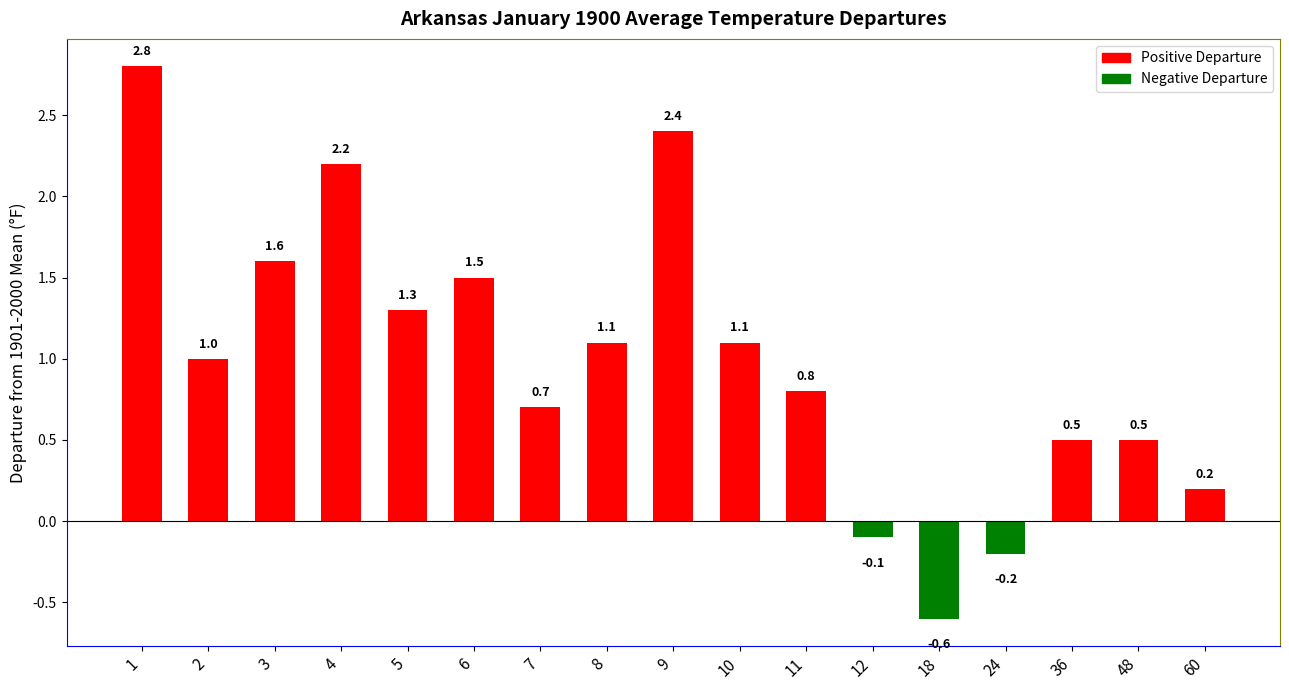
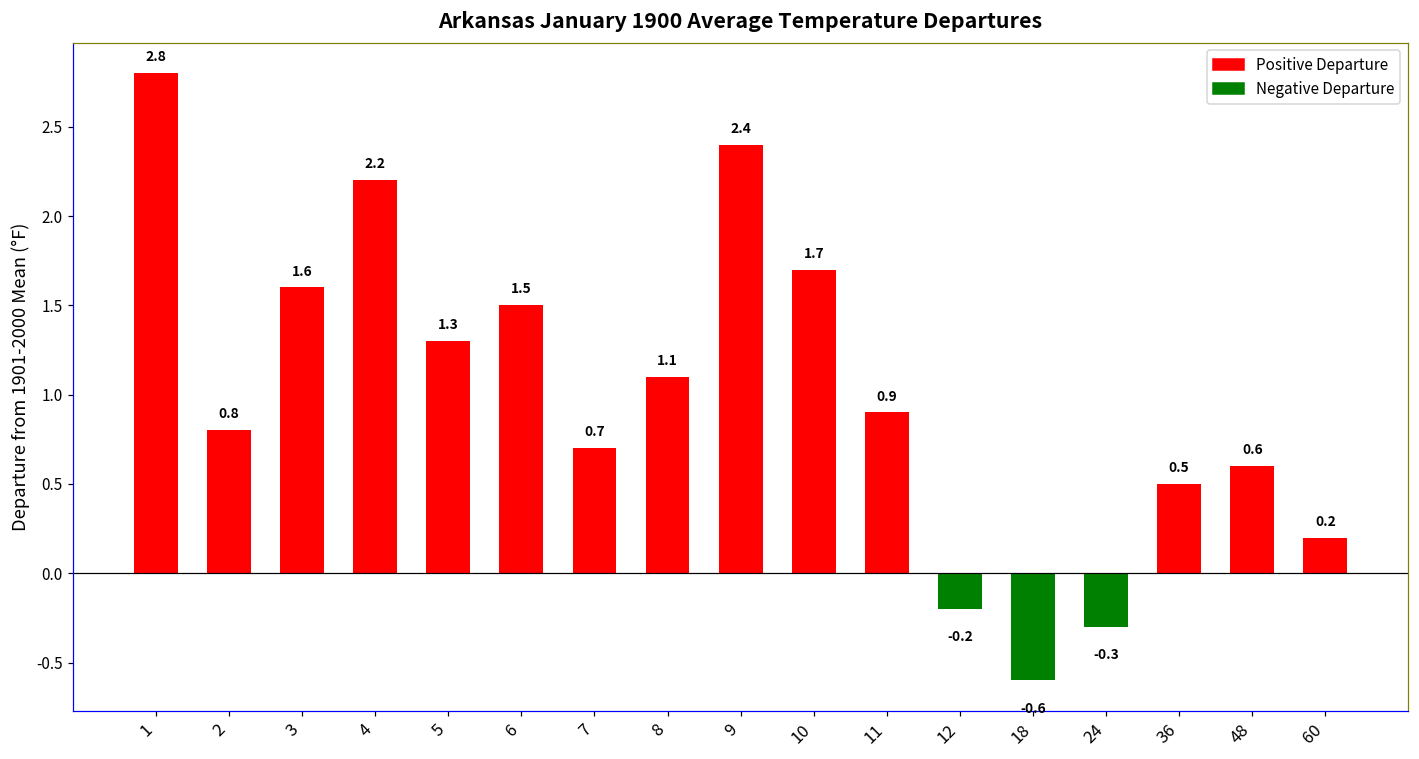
2: 1.0 -> 0.8
10: 1.1 -> 1.7
11: 0.8 -> 0.9
12: -0.1 -> -0.2
24: -0.2 -> -0.3
48: 0.5 -> 0.6
